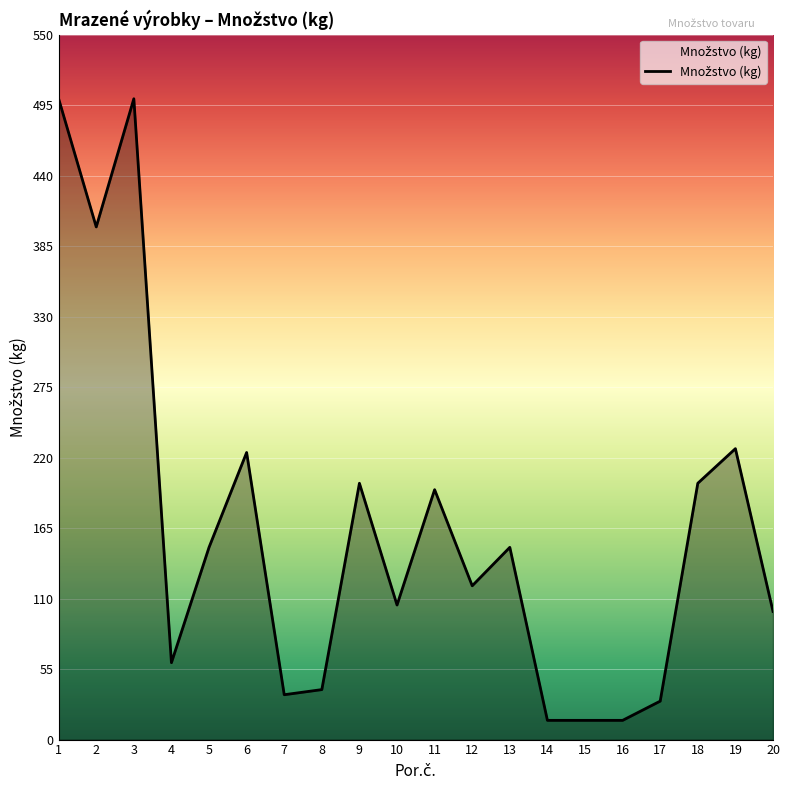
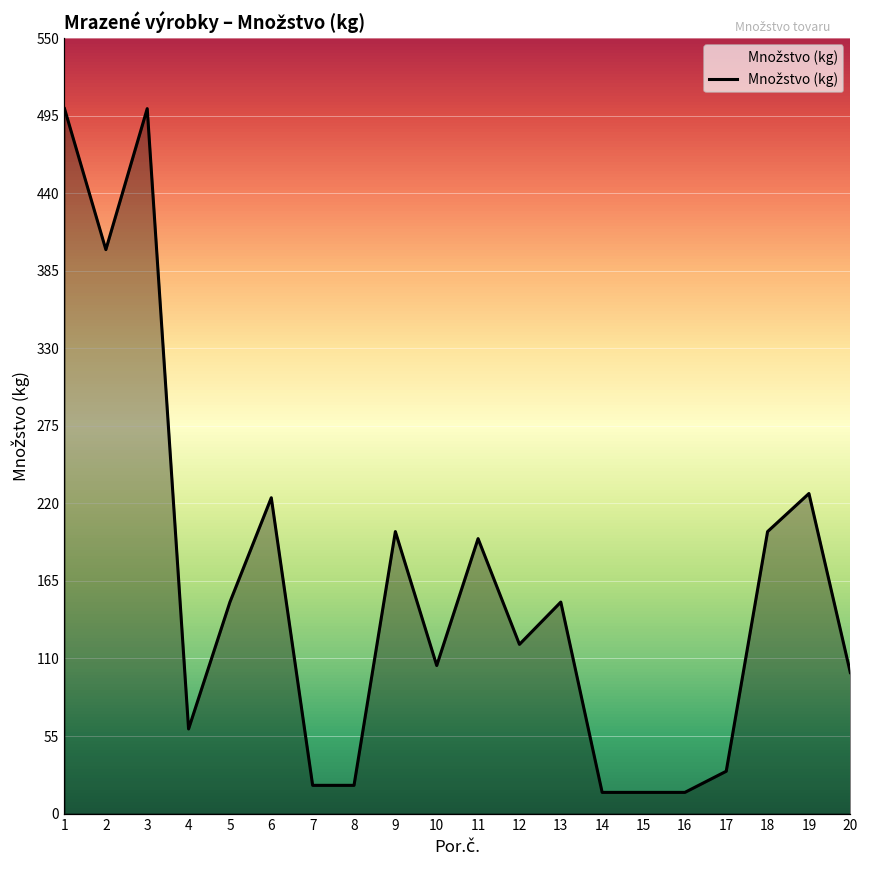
7: 35 -> 20
8: 39 -> 20
